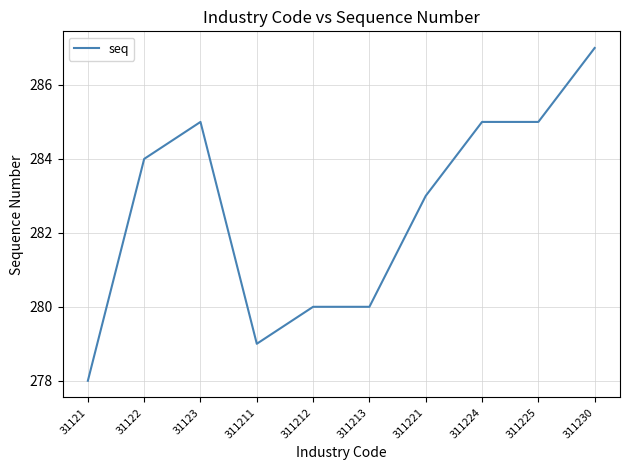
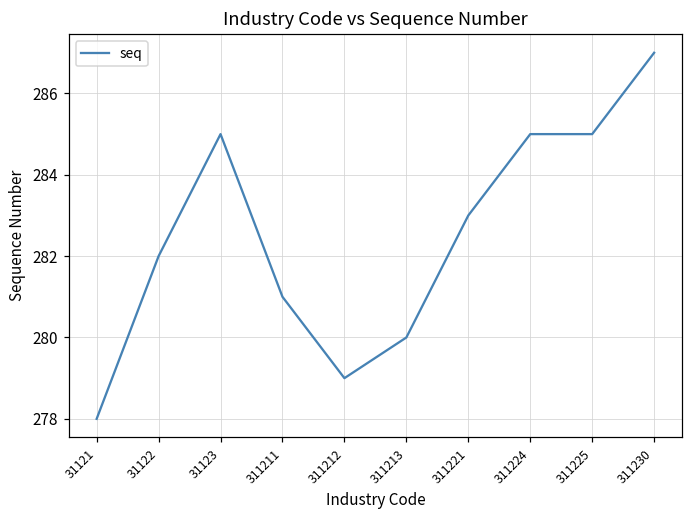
31122: 284 -> 282
311211: 279 -> 281
311212: 280 -> 279
